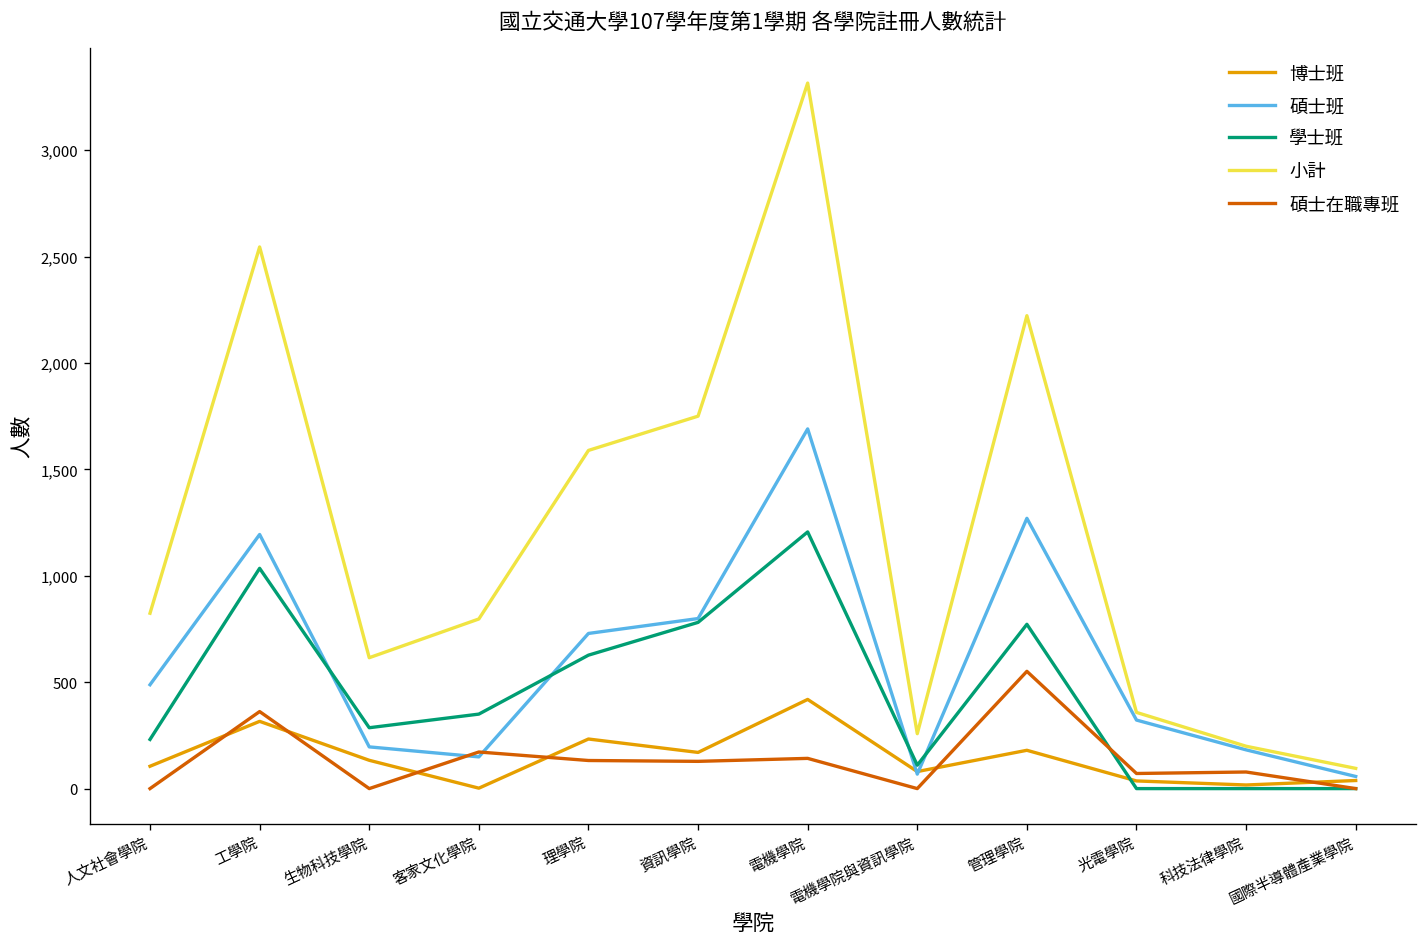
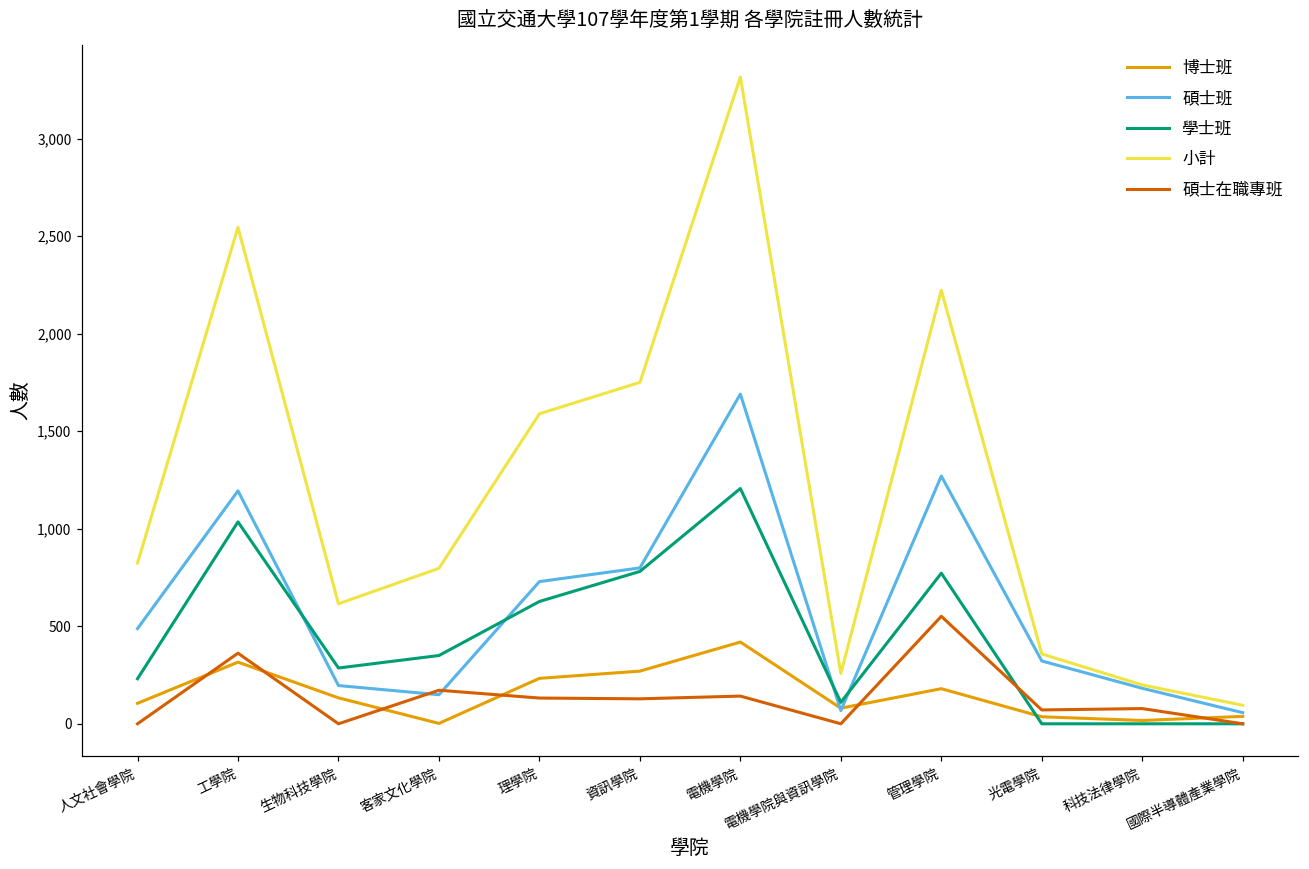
博士班, 資訊學院: 170 -> 270
